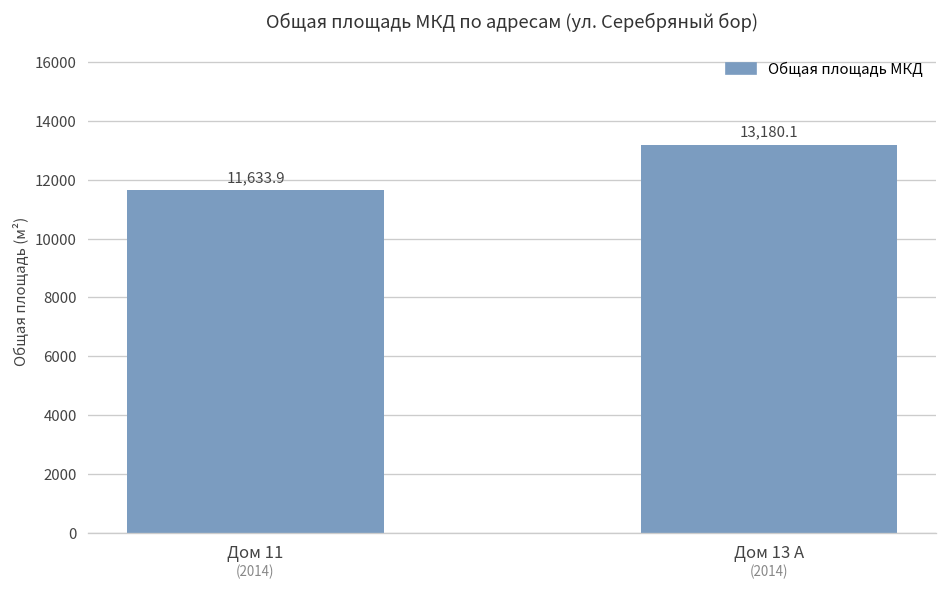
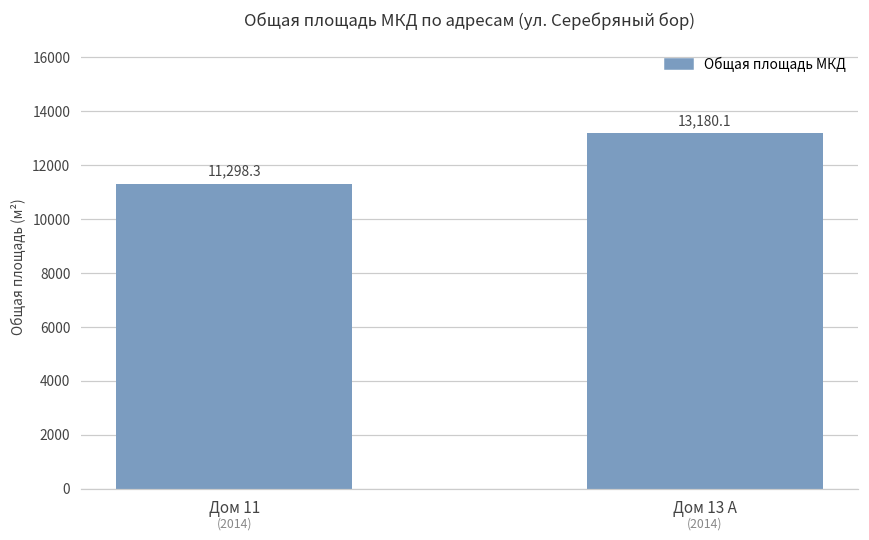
Дом 11: 11,633.9 -> 11,298.3
